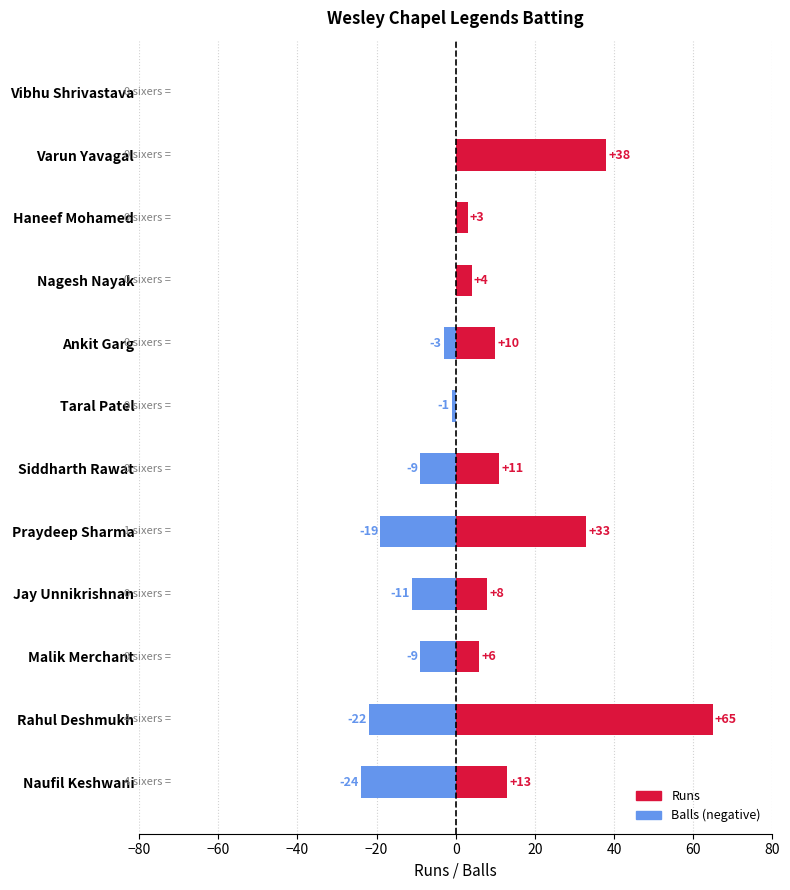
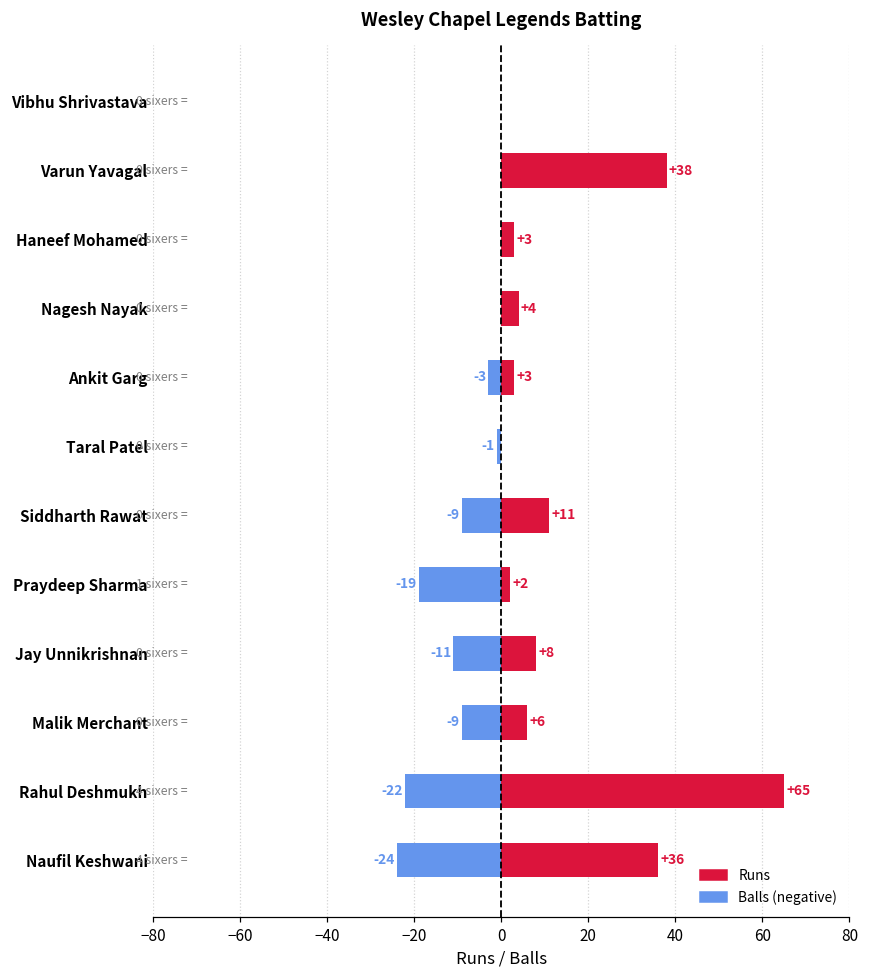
Runs, Ankit Garg: +10 -> +3
Runs, Praydeep Sharma: +33 -> +2
Runs, Naufil Keshwani: +13 -> +36
